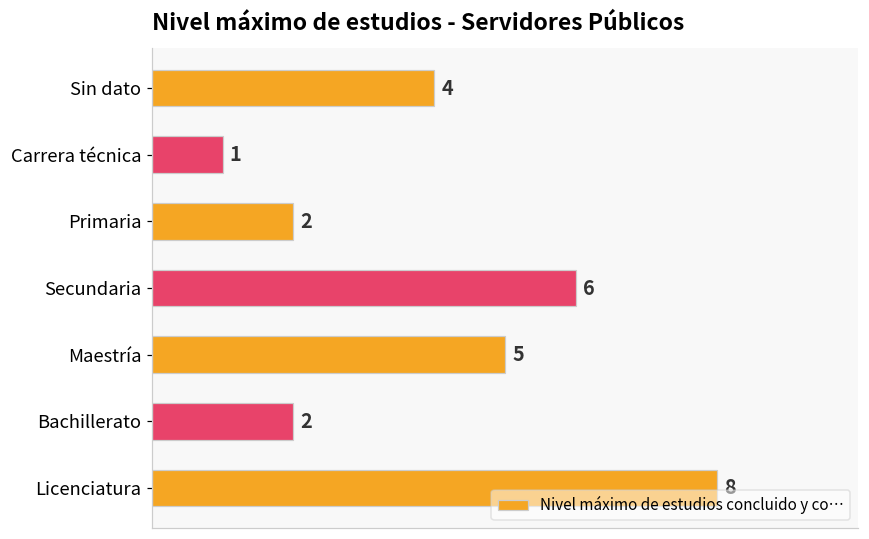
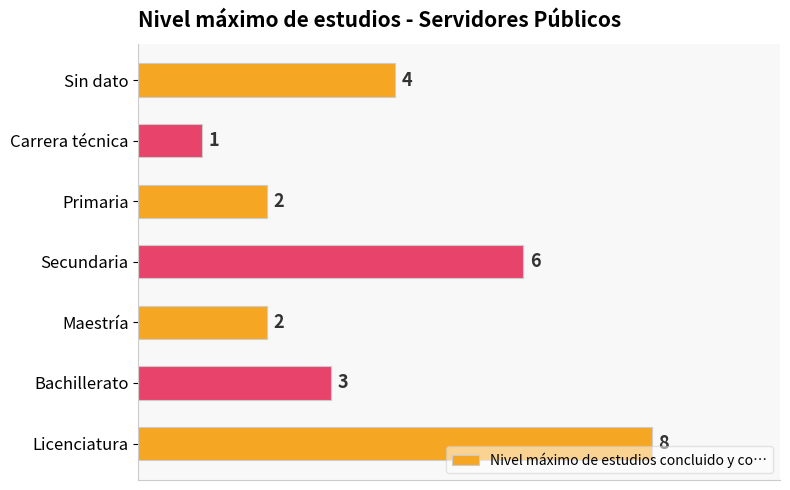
Maestría: 5 -> 2
Bachillerato: 2 -> 3
